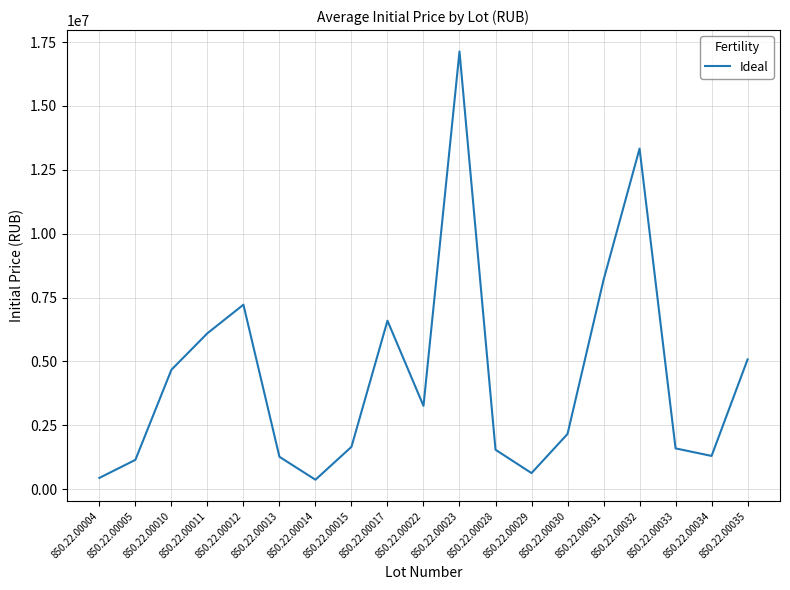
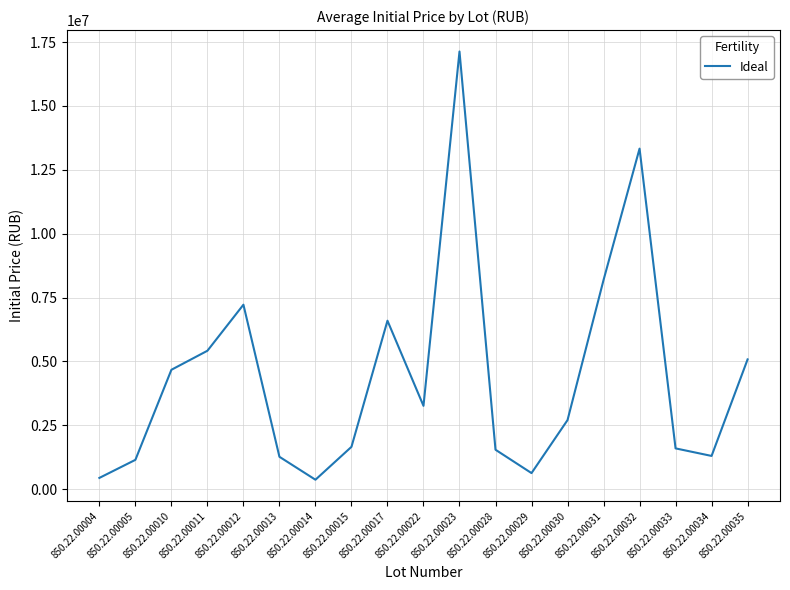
850.22.00011: 6100000 -> 5400000
850.22.00030: 2200000 -> 2700000
